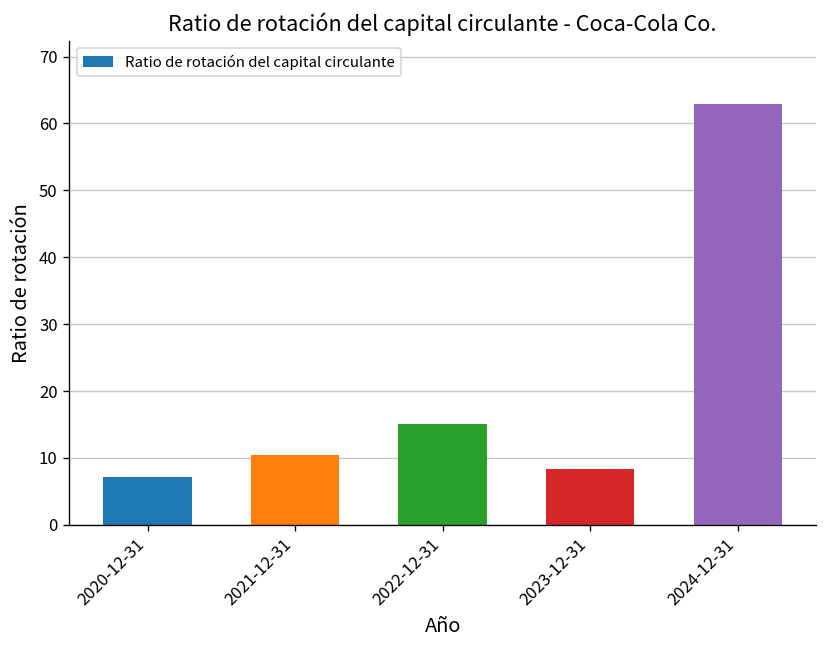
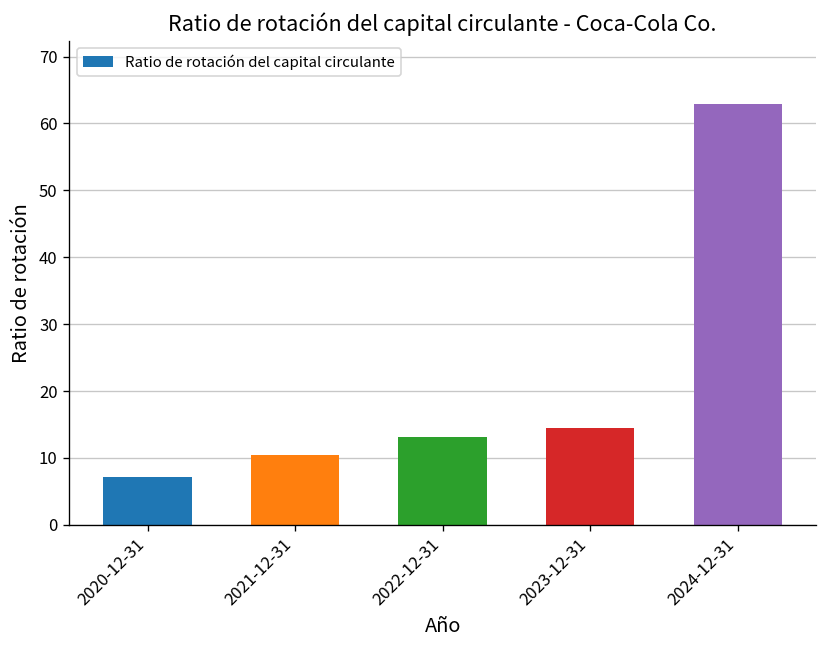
2022-12-31: 15 -> 13
2023-12-31: 8 -> 14
